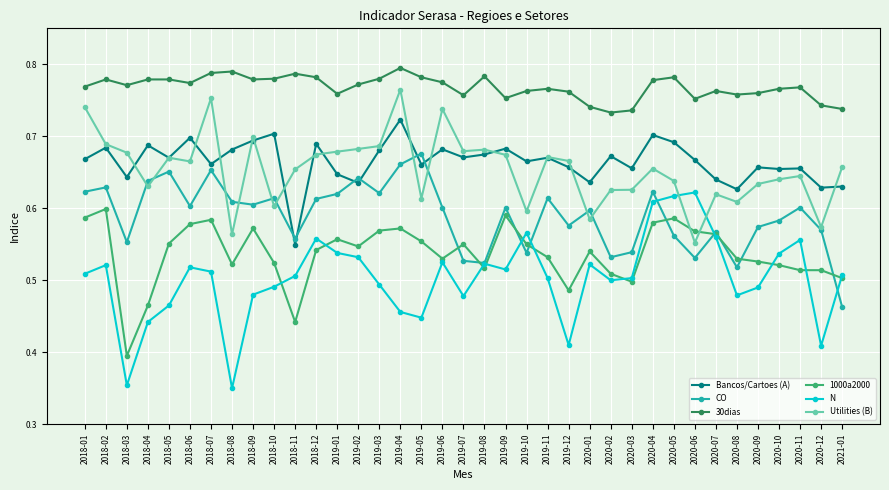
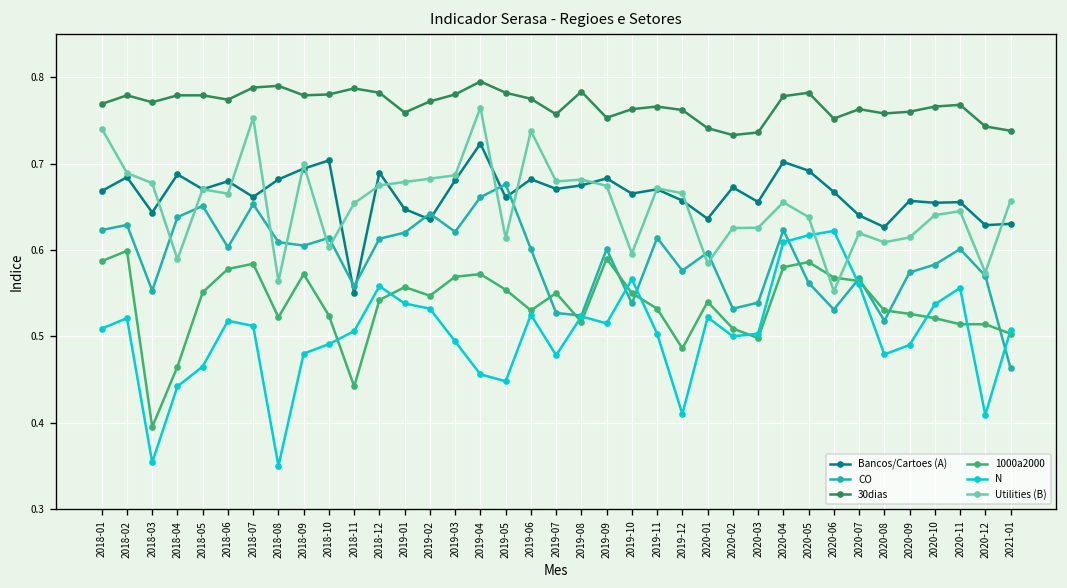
Utilities (B), 2018-04: 0.63 -> 0.59
Bancos/Cartoes (A), 2018-06: 0.70 -> 0.68
Utilities (B), 2020-09: 0.63 -> 0.61
